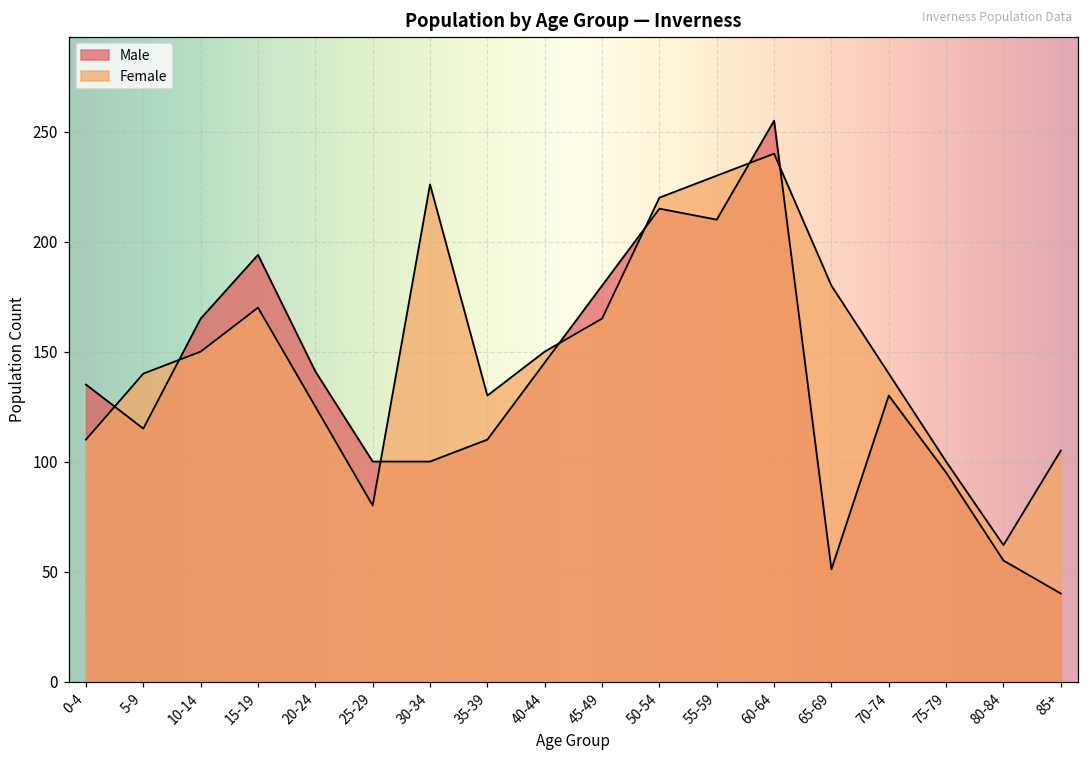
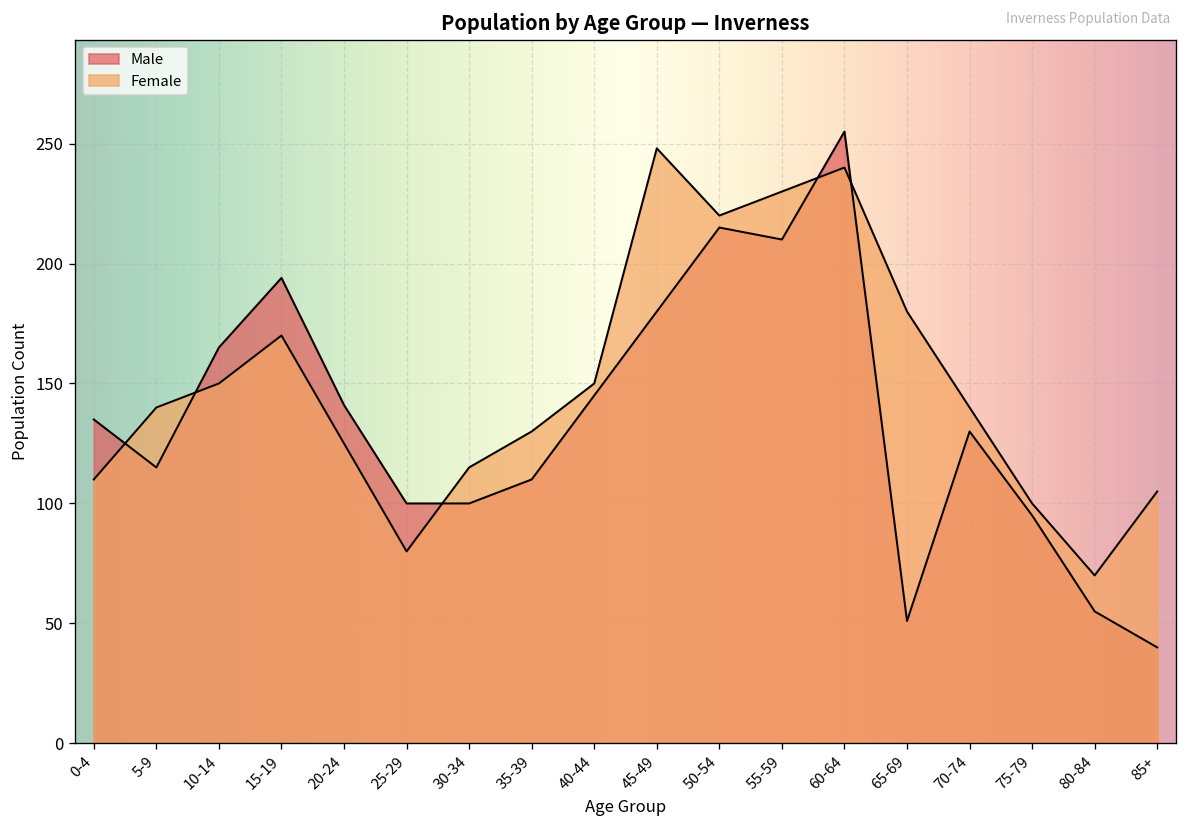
Female, 30-34: 226 -> 115
Female, 45-49: 165 -> 248
Female, 80-84: 62 -> 70
